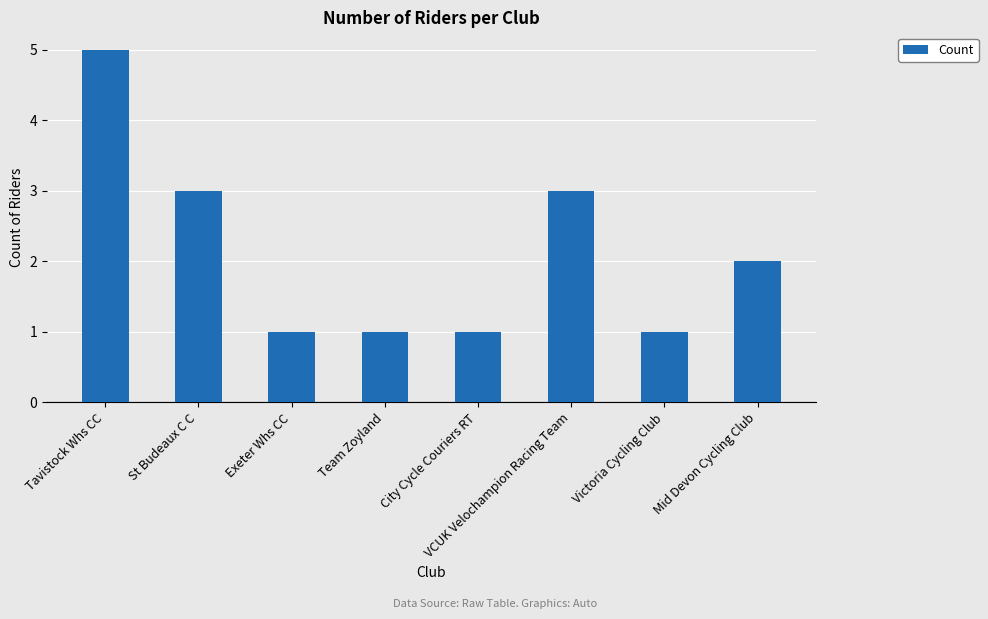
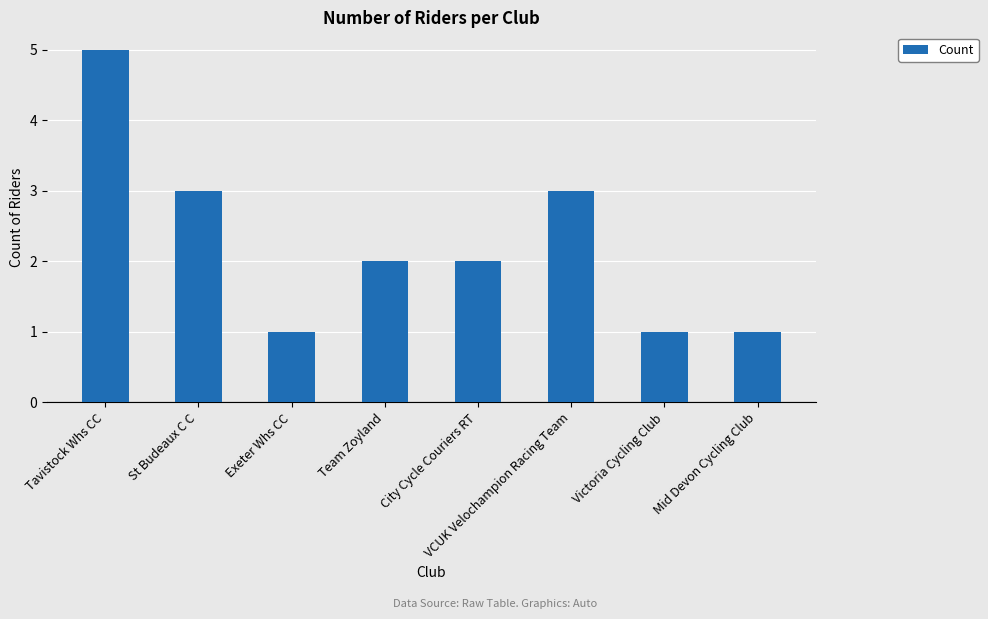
Team Zoyland: 1 -> 2
City Cycle Couriers RT: 1 -> 2
Mid Devon Cycling Club: 2 -> 1
